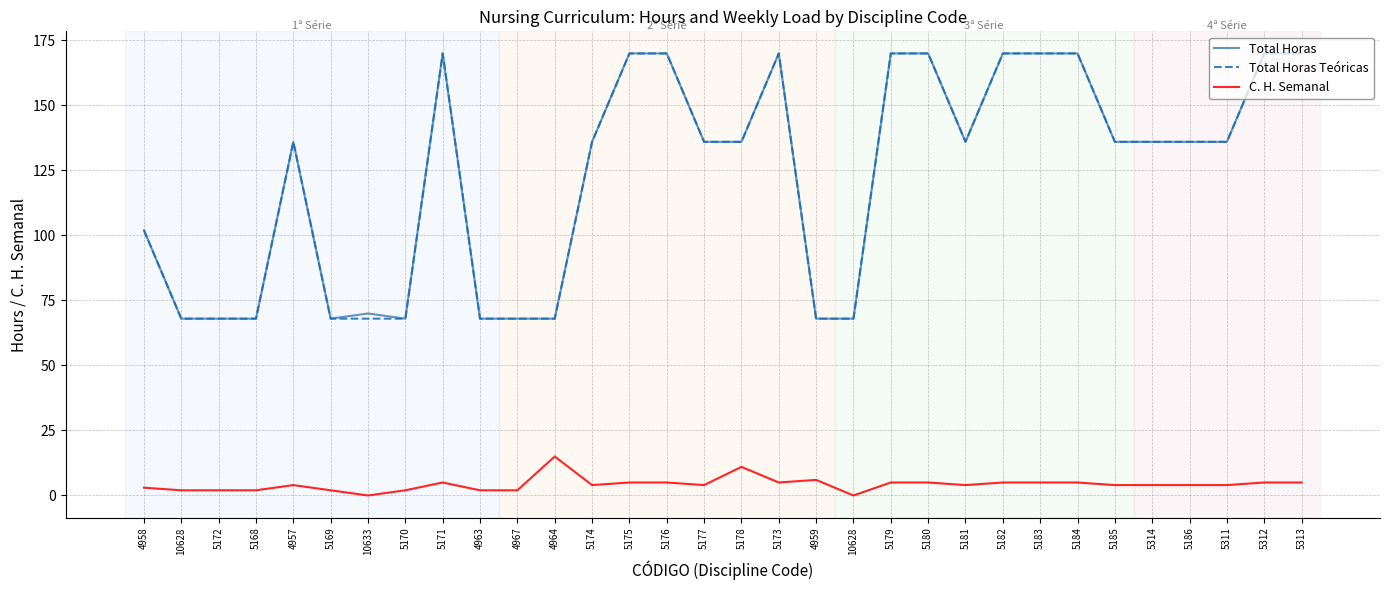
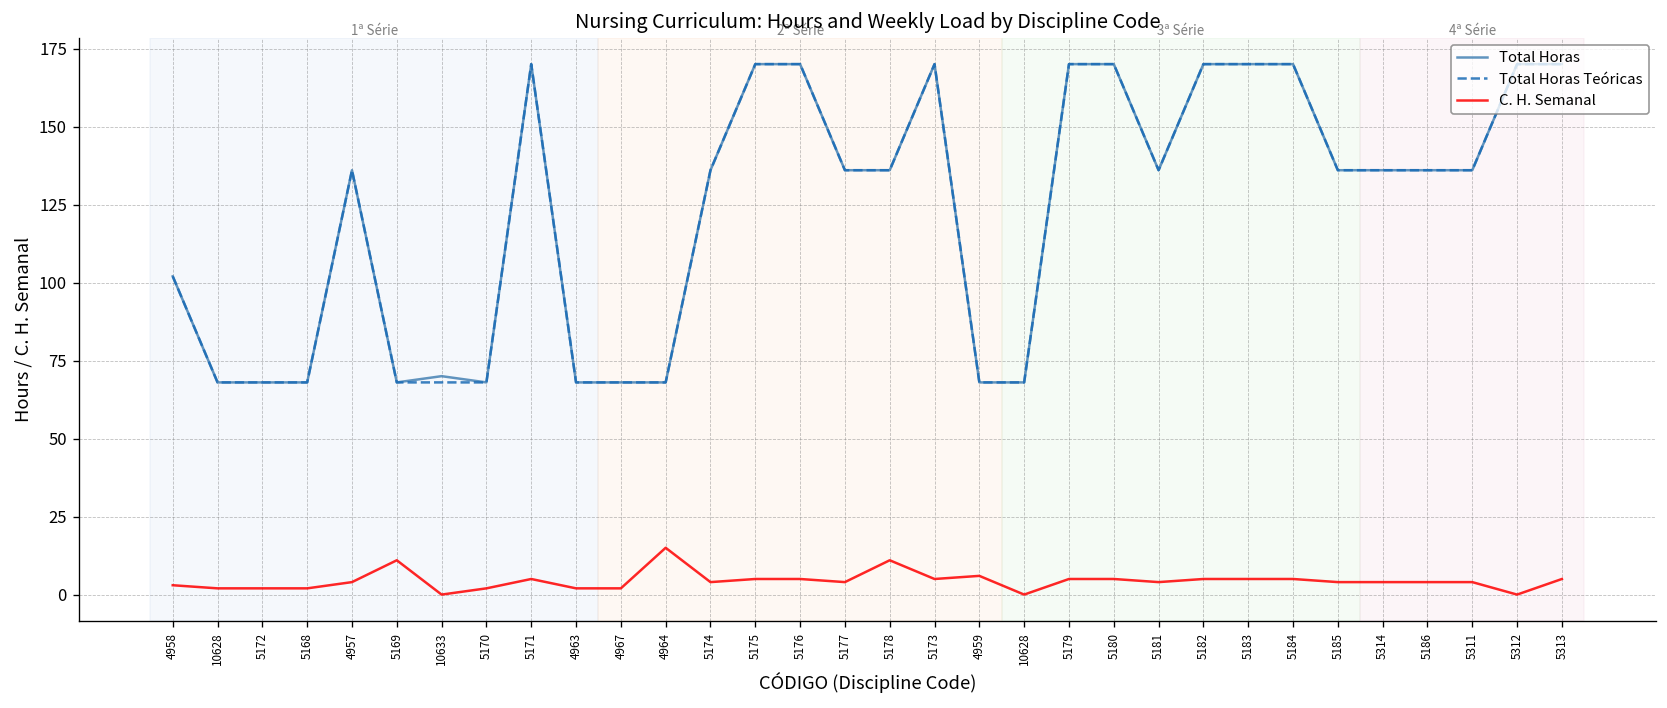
C. H. Semanal, 5169: 2 -> 11
C. H. Semanal, 5312: 5 -> 0
